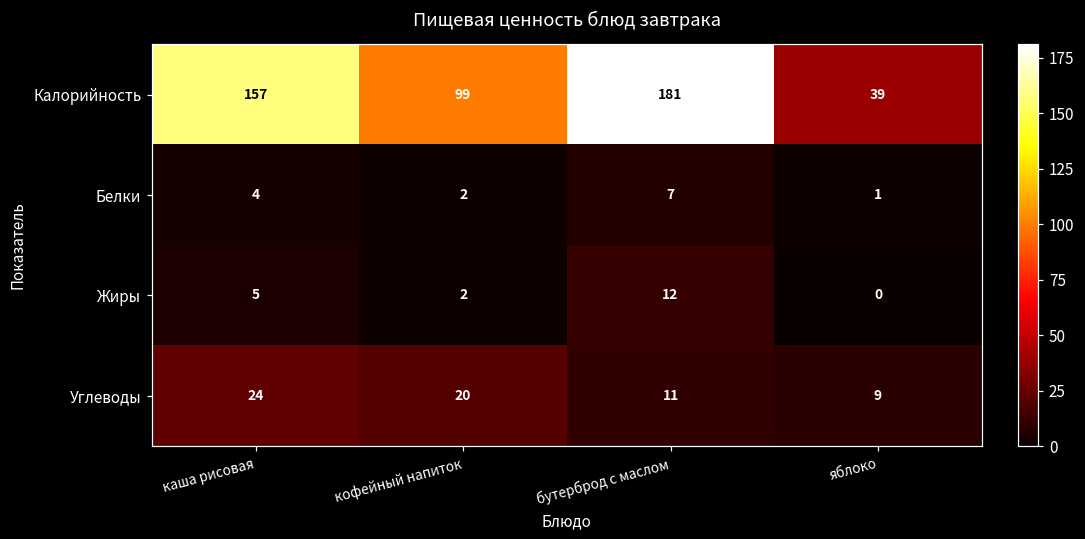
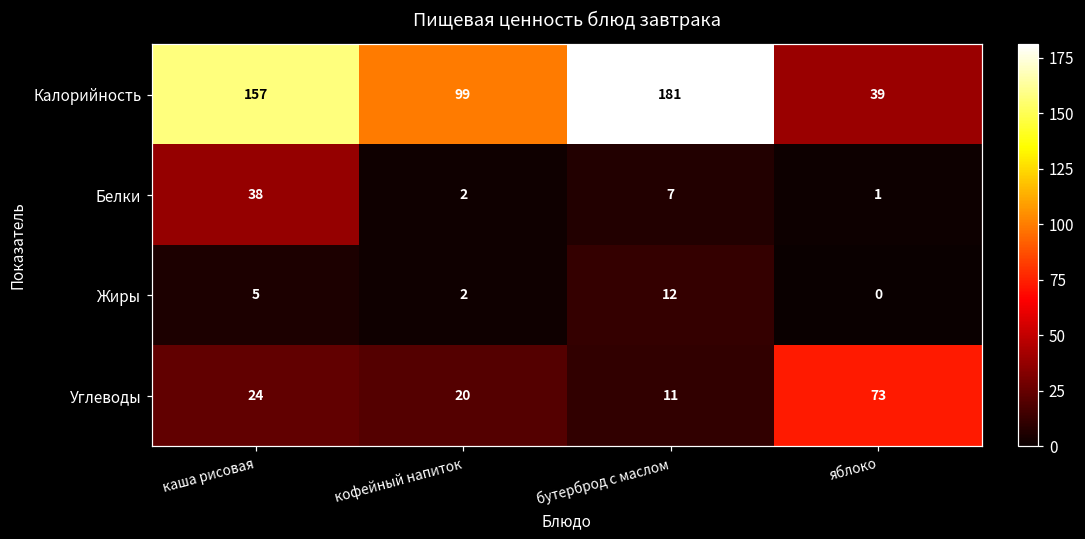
Белки, каша рисовая: 4 -> 38
Углеводы, яблоко: 9 -> 73
